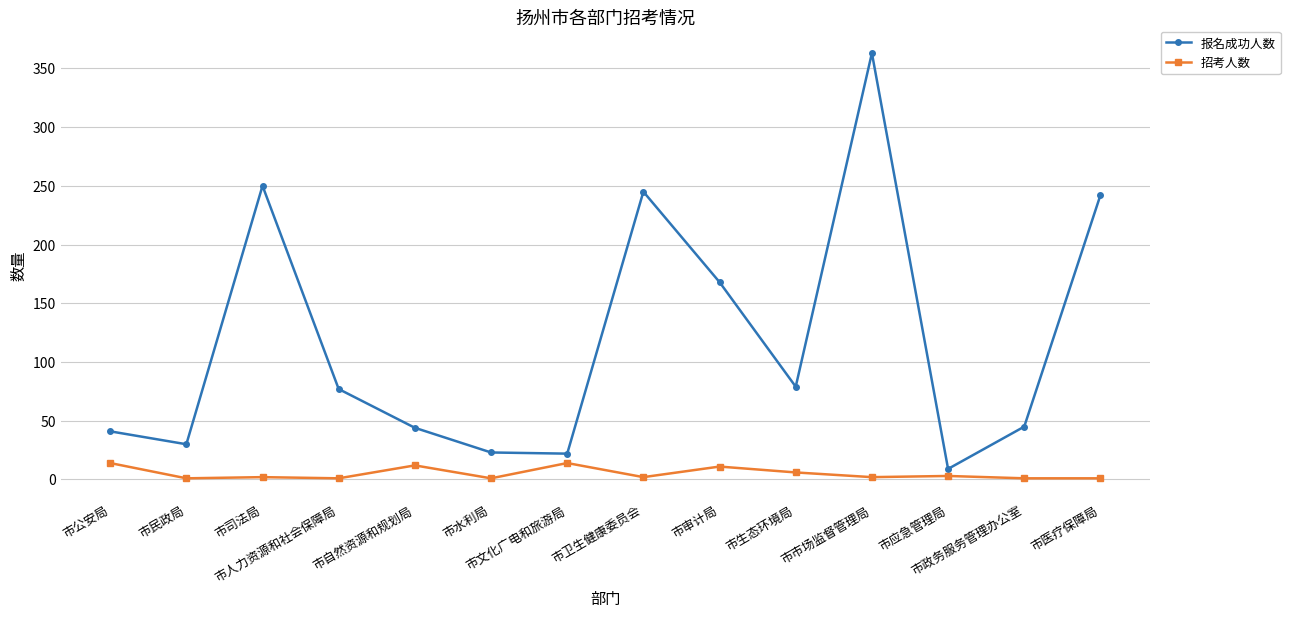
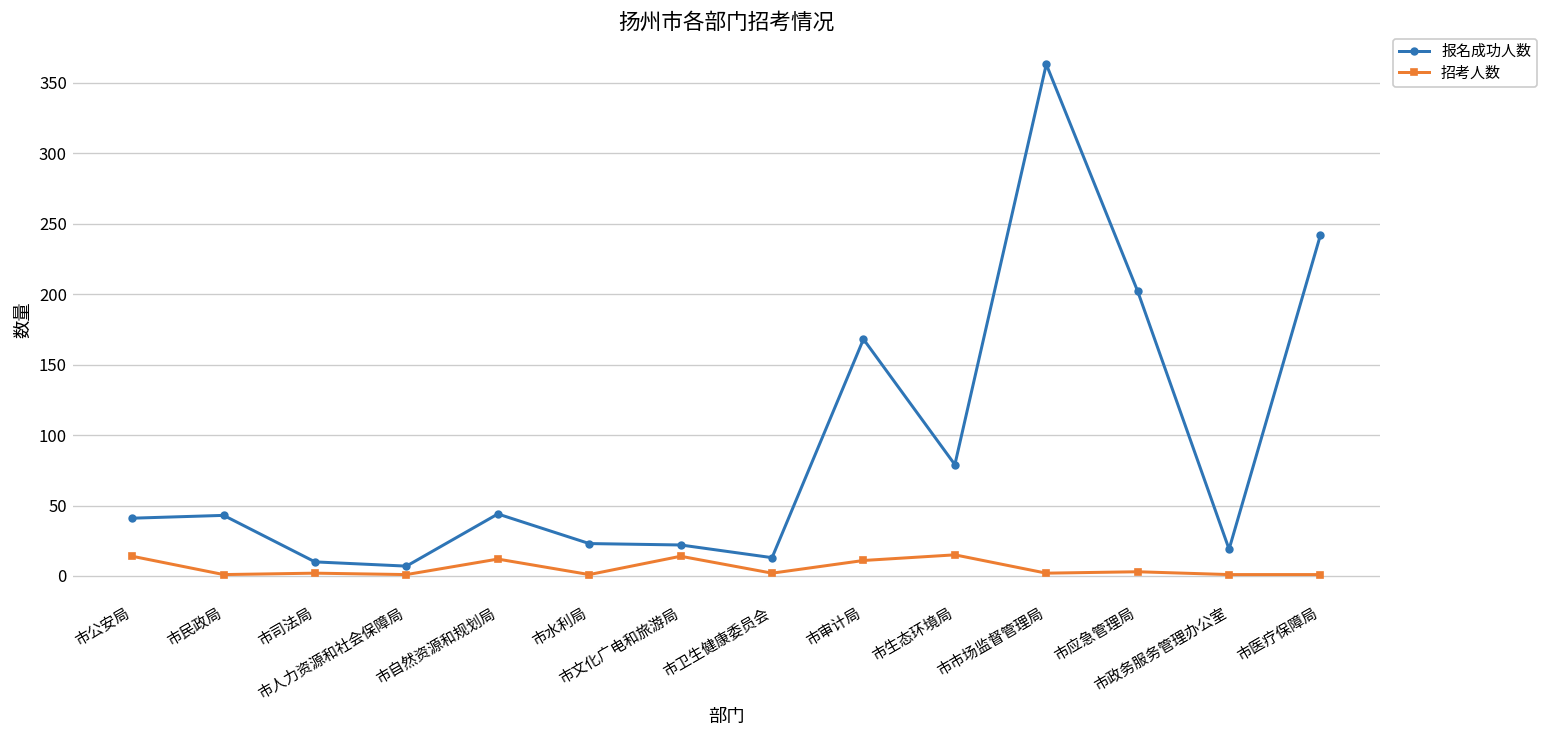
报名成功人数, 市民政局: 30 -> 43
报名成功人数, 市司法局: 250 -> 10
报名成功人数, 市人力资源和社会保障局: 77 -> 7
报名成功人数, 市卫生健康委员会: 245 -> 13
招考人数, 市生态环境局: 6 -> 15
报名成功人数, 市应急管理局: 9 -> 202
报名成功人数, 市政务服务管理办公室: 45 -> 19
